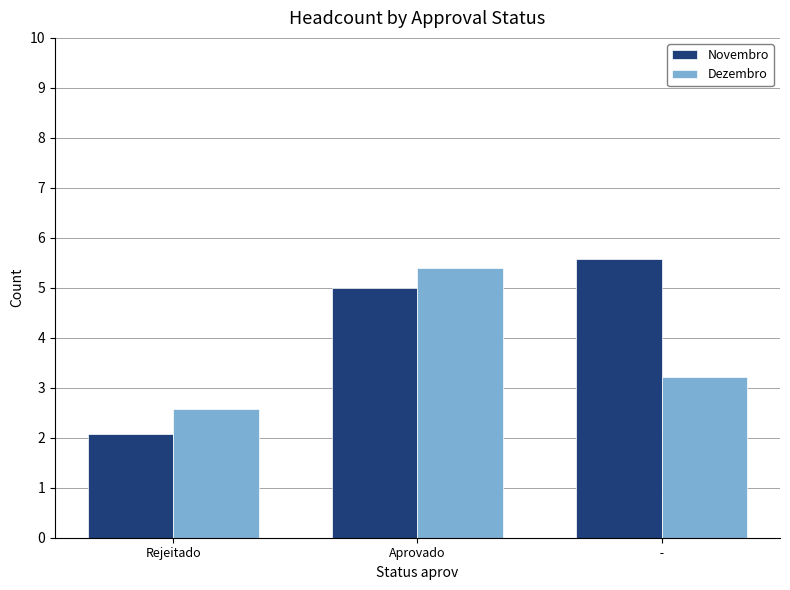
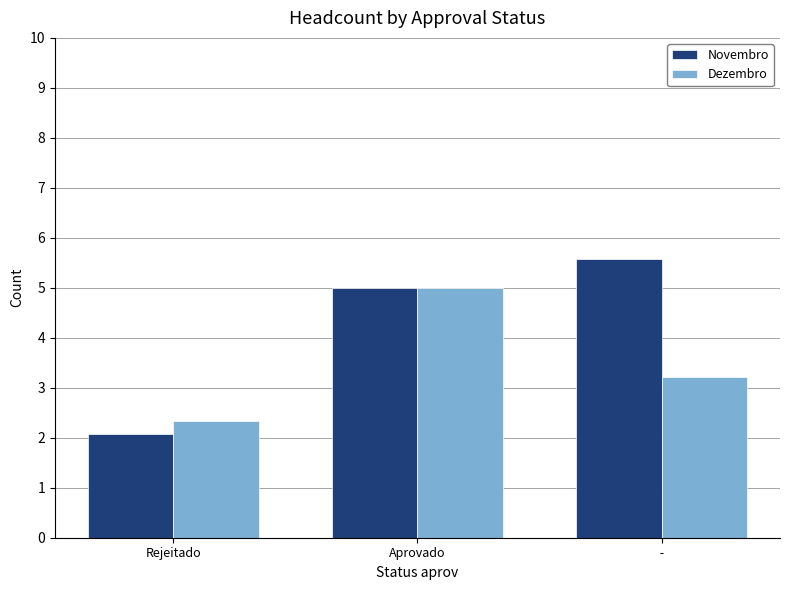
Dezembro, Rejeitado: 2.6 -> 2.3
Dezembro, Aprovado: 5.4 -> 5.0
